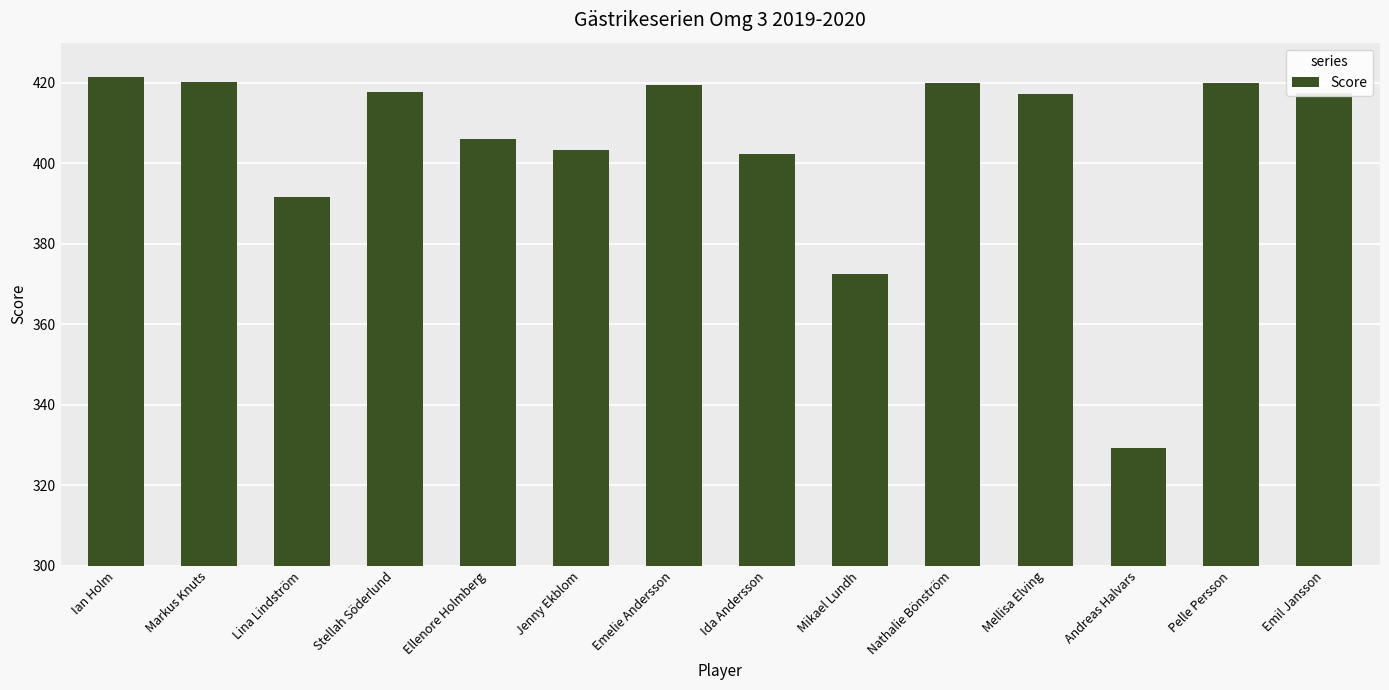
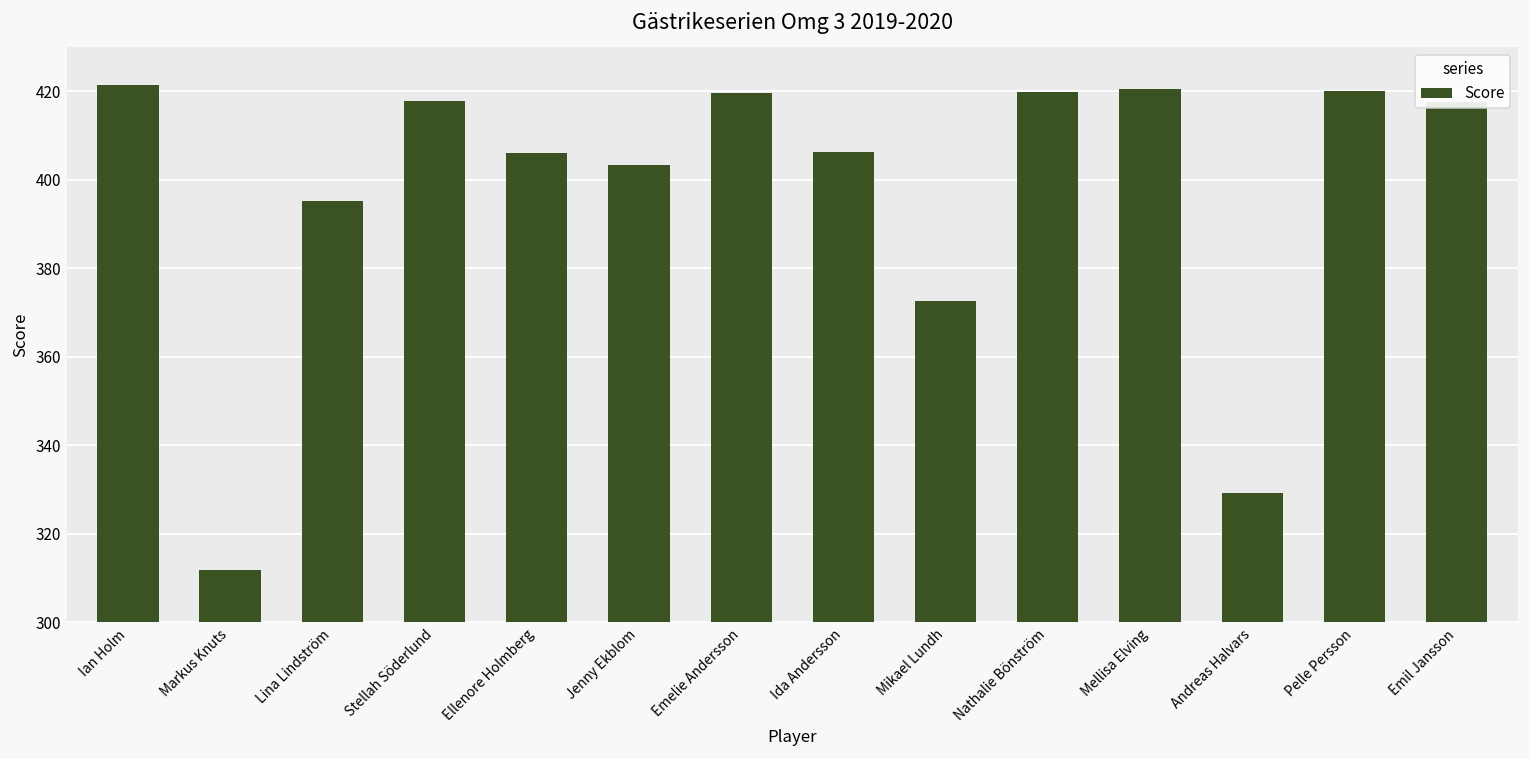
Markus Knuts: 420 -> 312
Lina Lindström: 392 -> 395
Ida Andersson: 402 -> 406
Mellisa Elving: 417 -> 421
